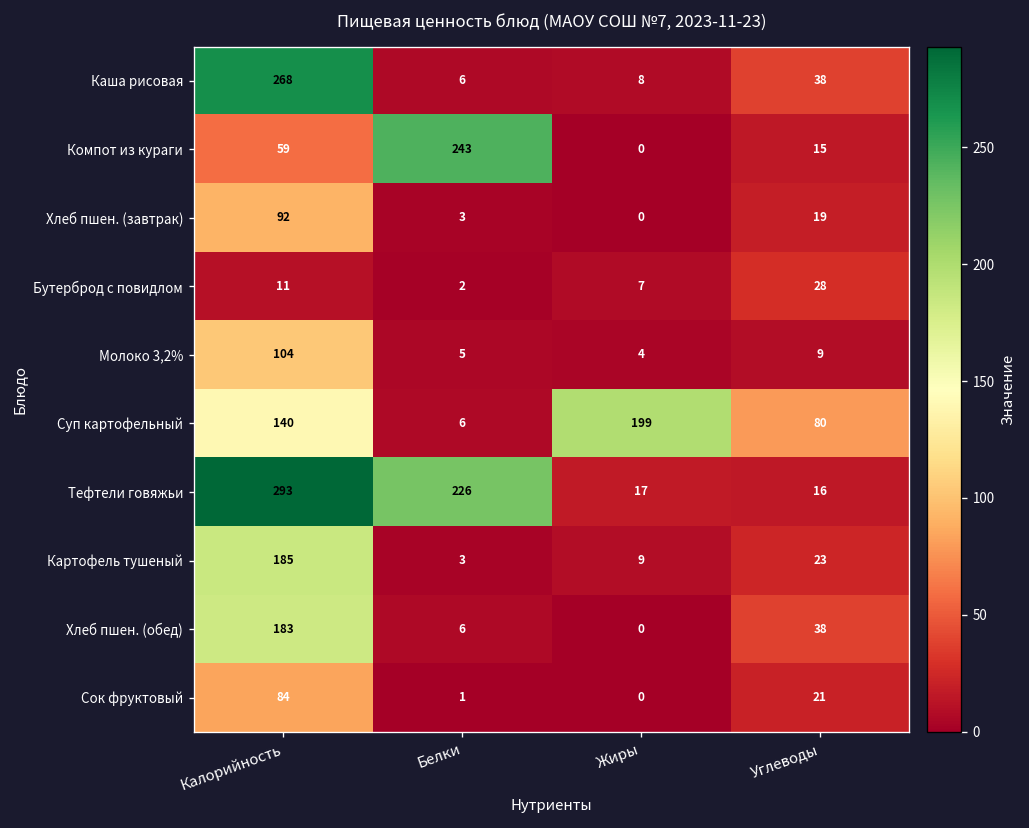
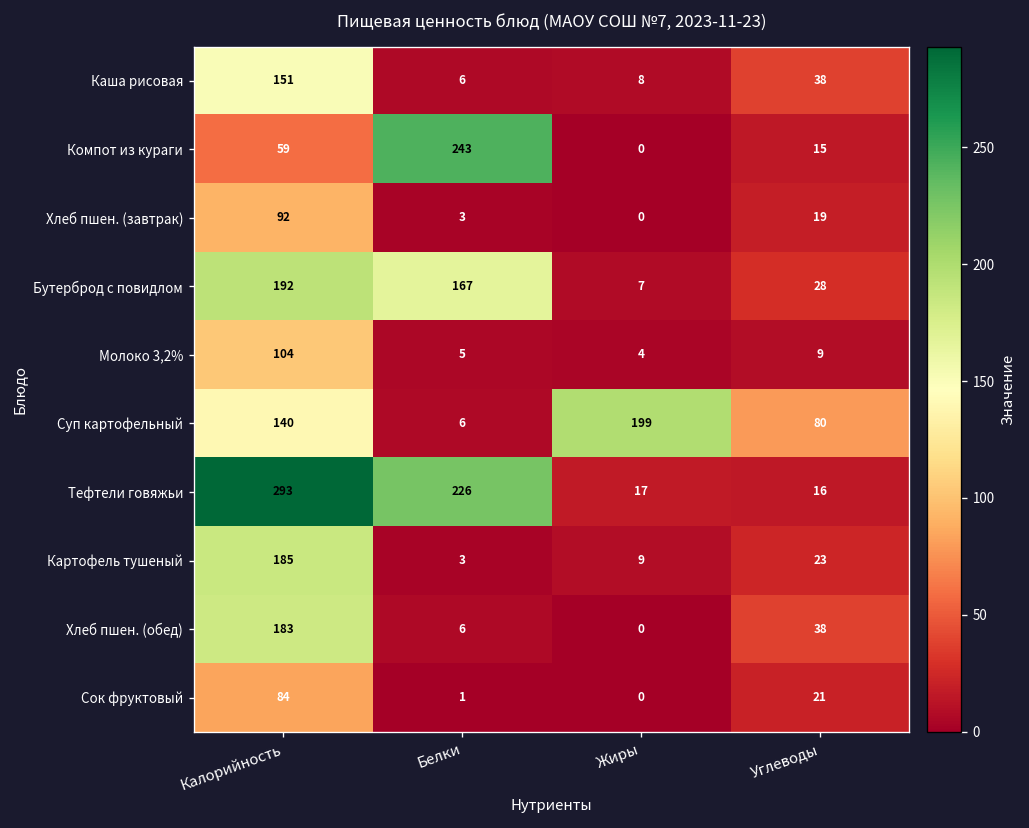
Каша рисовая, Калорийность: 268 -> 151
Бутерброд с повидлом, Калорийность: 11 -> 192
Бутерброд с повидлом, Белки: 2 -> 167
